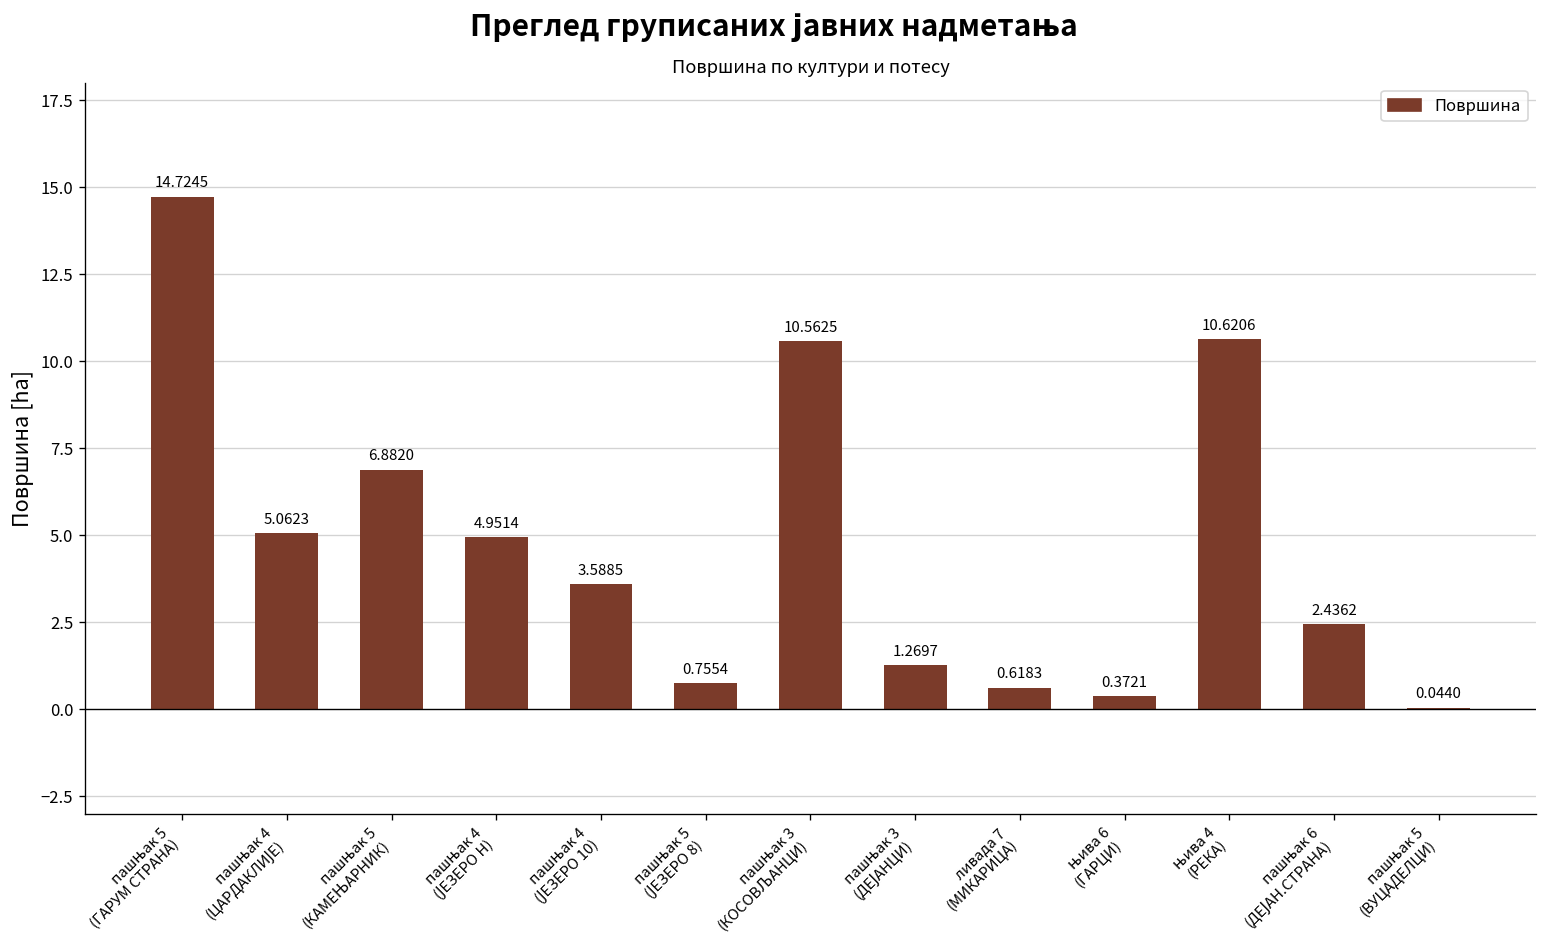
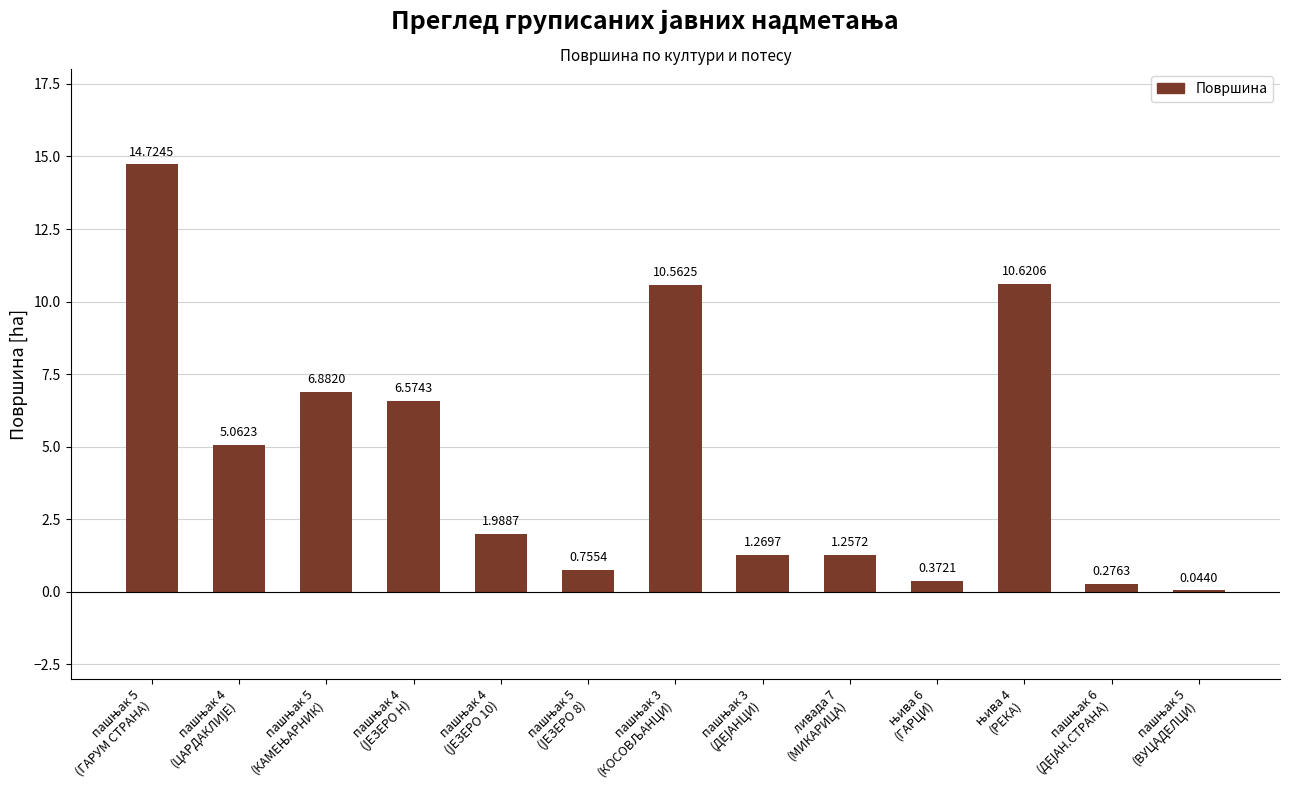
пашњак 4 (ЈЕЗЕРО Н): 4.9514 -> 6.5743
пашњак 4 (ЈЕЗЕРО 10): 3.5885 -> 1.9887
ливада 7 (МИКАРИЦА): 0.6183 -> 1.2572
пашњак 6 (ДЕЈАН.СТРАНА): 2.4362 -> 0.2763
